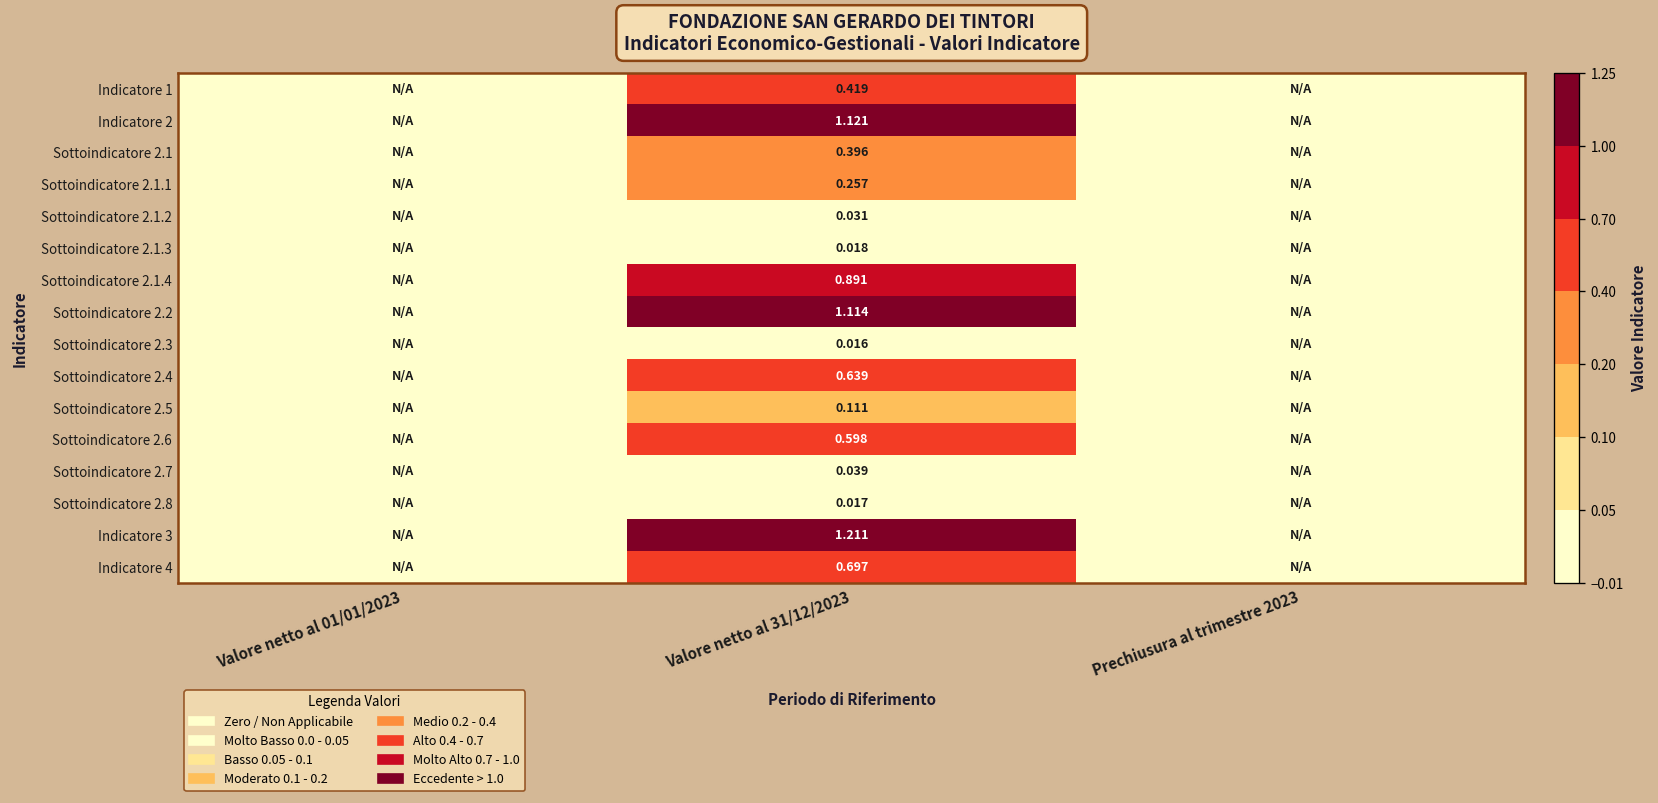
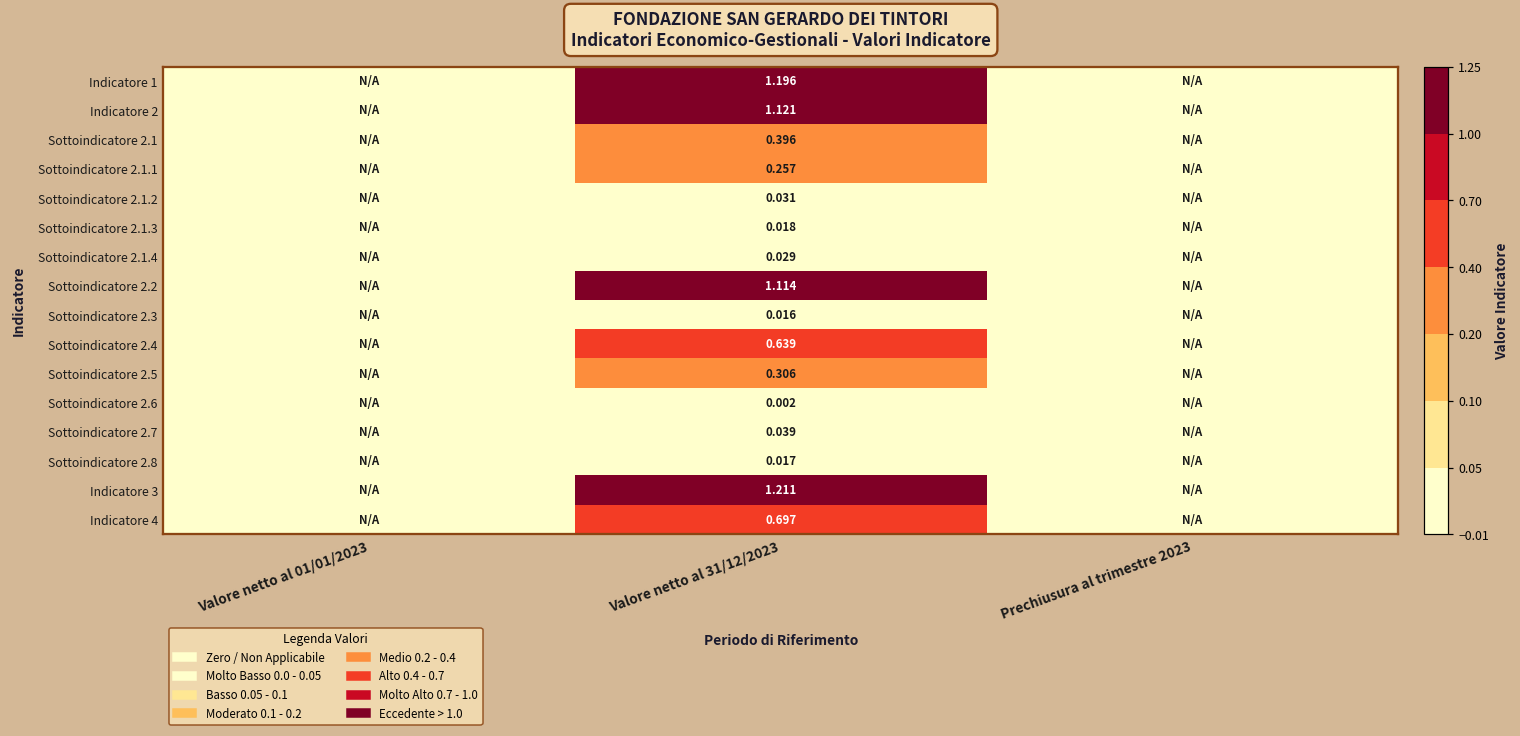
Indicatore 1, Valore netto al 31/12/2023: 0.419 -> 1.196
Sottoindicatore 2.1.4, Valore netto al 31/12/2023: 0.891 -> 0.029
Sottoindicatore 2.5, Valore netto al 31/12/2023: 0.111 -> 0.306
Sottoindicatore 2.6, Valore netto al 31/12/2023: 0.598 -> 0.002
